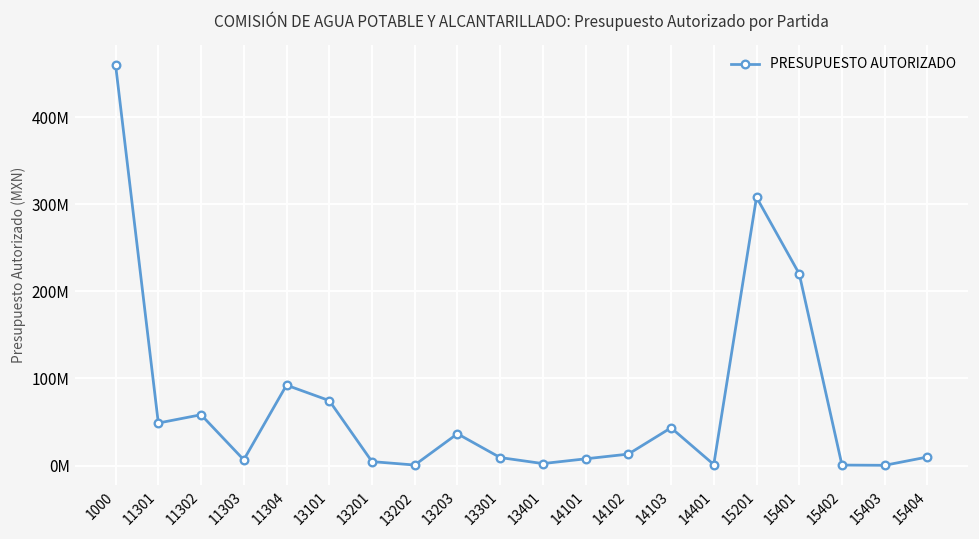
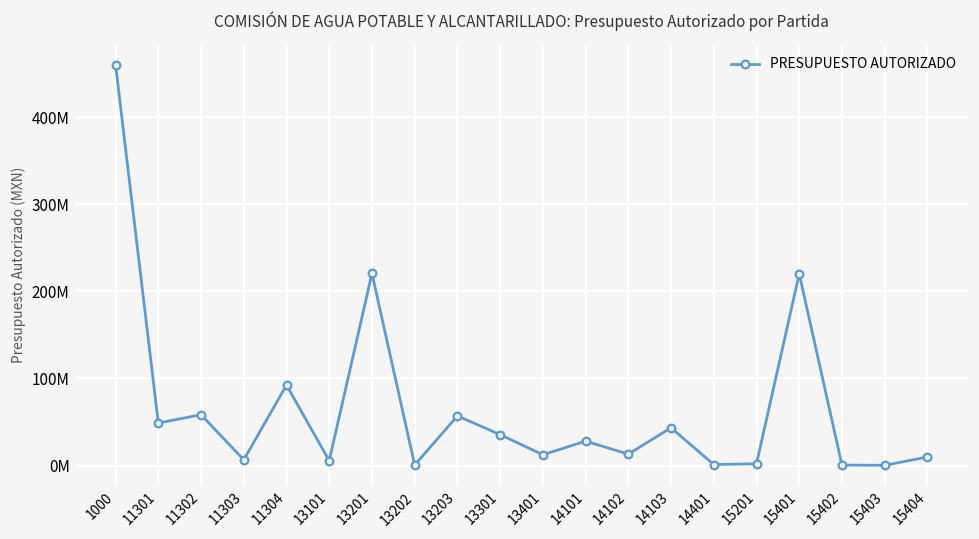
13101: 70000000 -> 10000000
13201: 0 -> 220000000
13203: 40000000 -> 60000000
13301: 10000000 -> 40000000
13401: 0 -> 10000000
14101: 10000000 -> 30000000
15201: 310000000 -> 0
